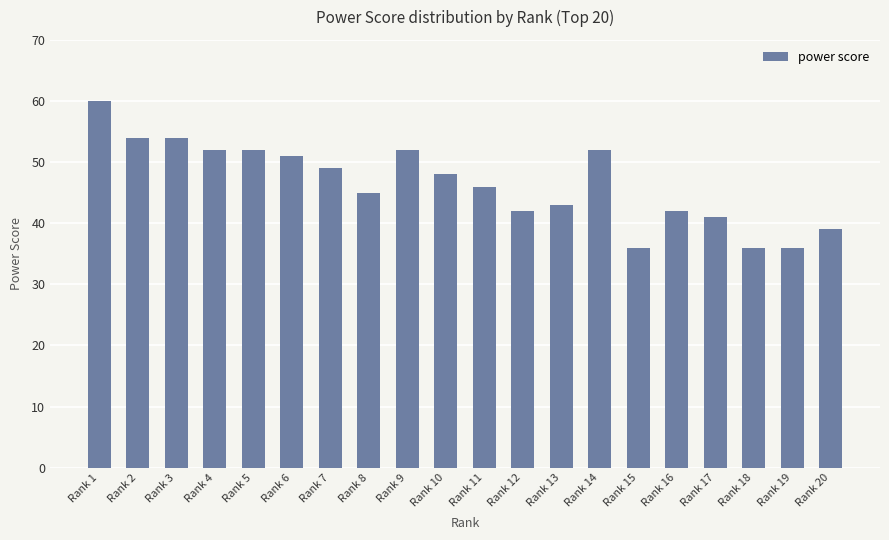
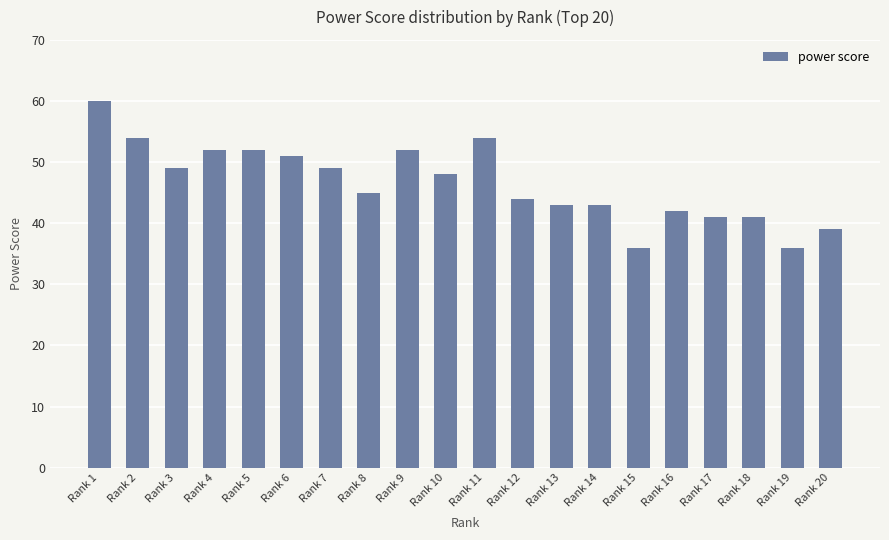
Rank 3: 54 -> 49
Rank 11: 46 -> 54
Rank 12: 42 -> 44
Rank 14: 52 -> 43
Rank 18: 36 -> 41
